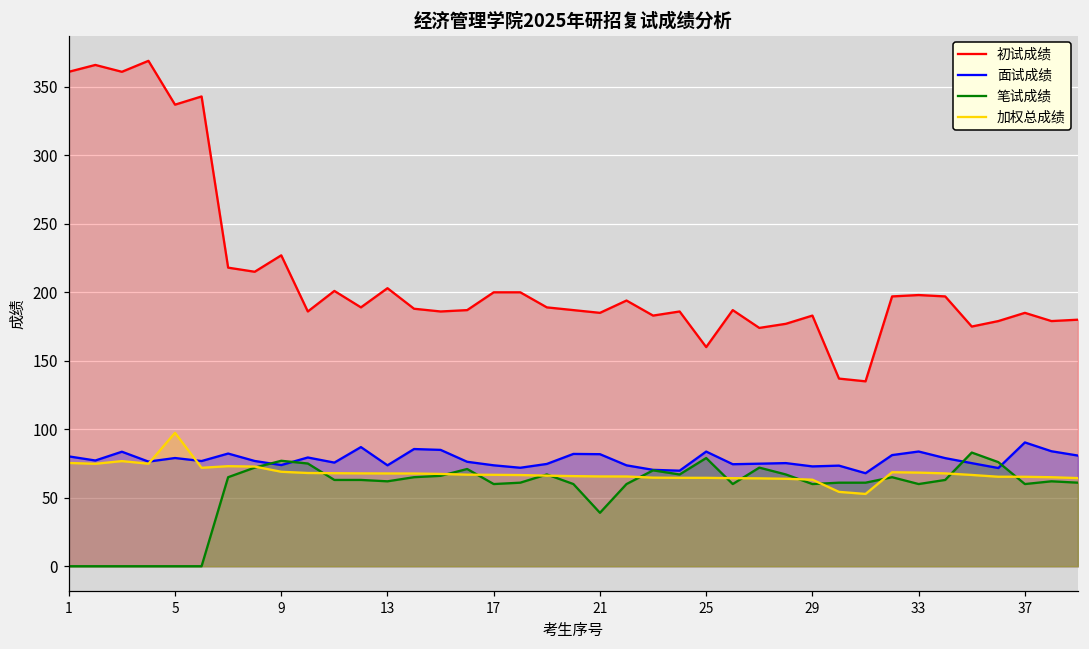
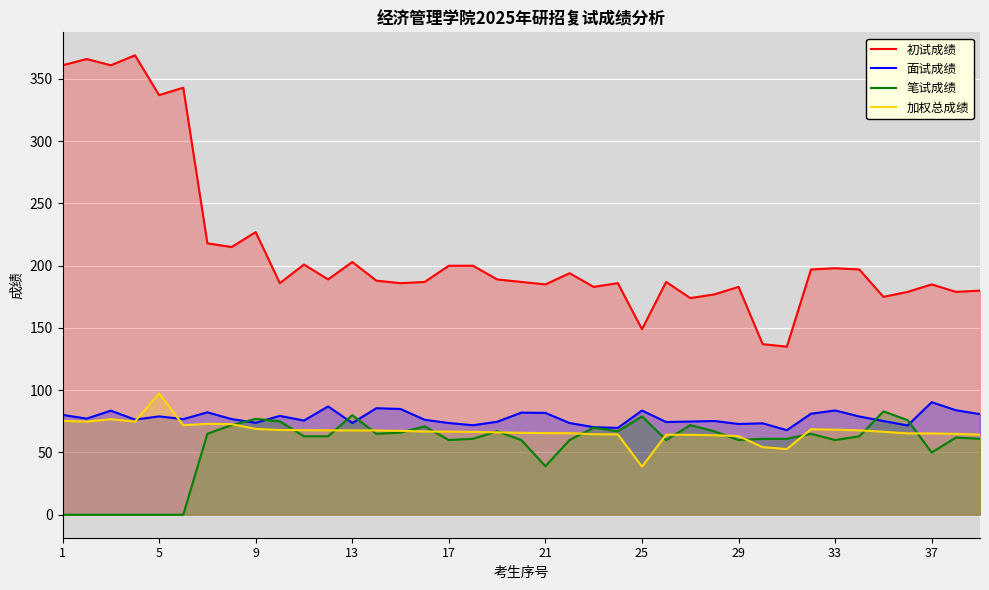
笔试成绩, 13: 62 -> 80
初试成绩, 25: 160 -> 149
加权总成绩, 25: 65 -> 39
笔试成绩, 37: 60 -> 50
